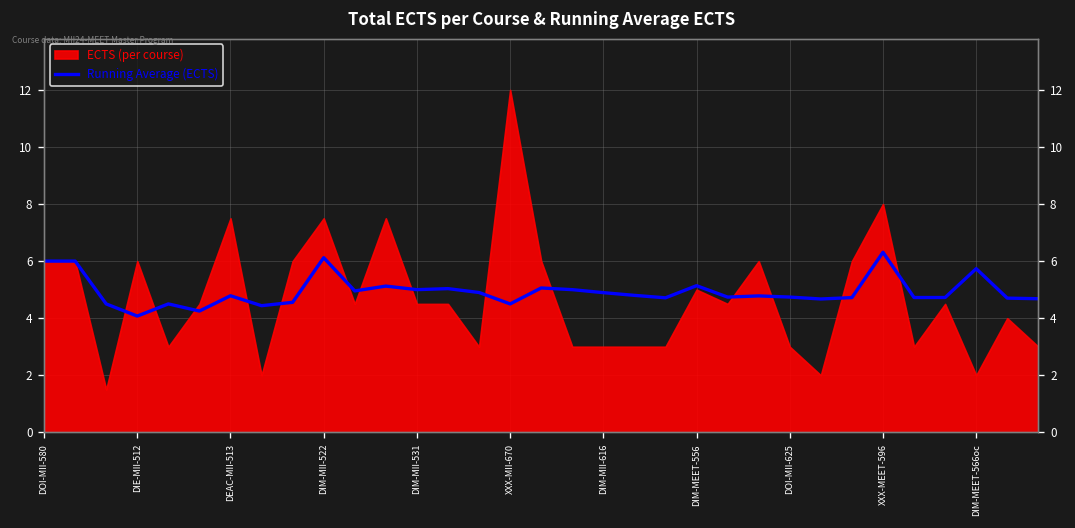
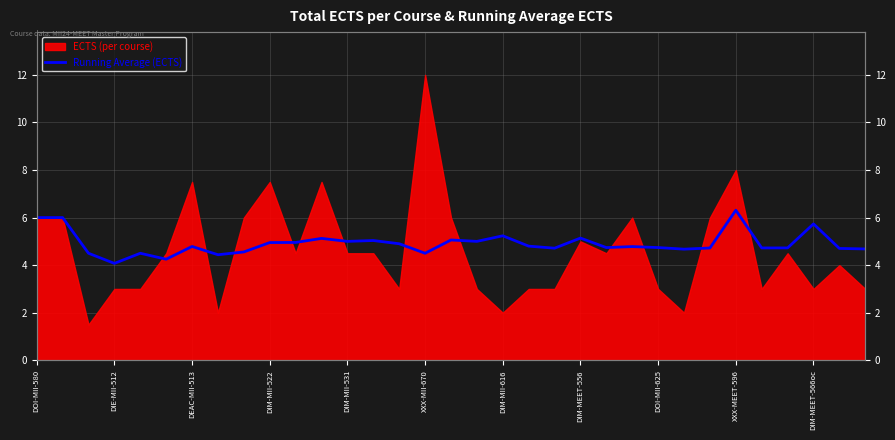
ECTS (per course), DIE-MII-512: 6 -> 3
Running Average (ECTS), DIM-MII-522: 6.1 -> 5.0
Running Average (ECTS), DIM-MII-616: 4.9 -> 5.2
ECTS (per course), DIM-MII-616: 3 -> 2
ECTS (per course), DIM-MEET-566oc: 2 -> 3
